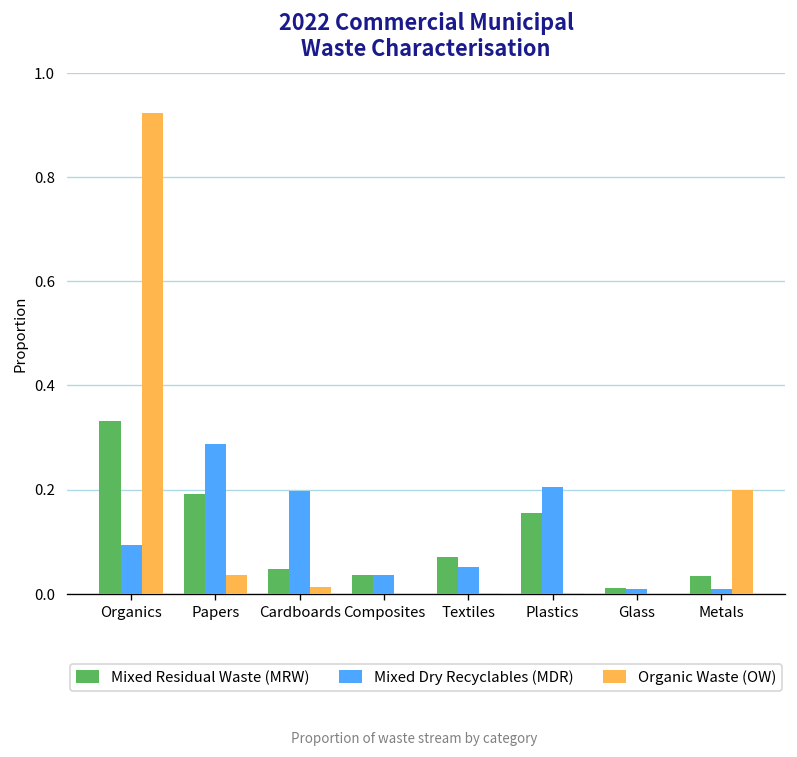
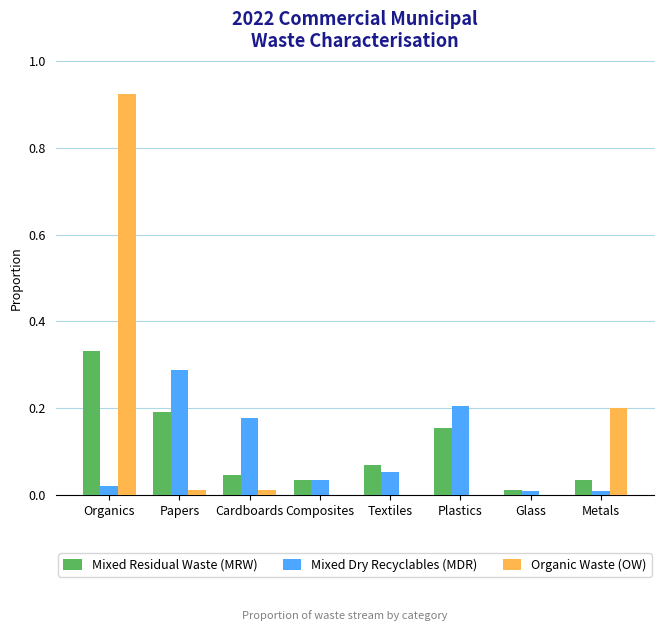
Mixed Dry Recyclables (MDR), Organics: 0.09 -> 0.02
Organic Waste (OW), Papers: 0.04 -> 0.01
Mixed Dry Recyclables (MDR), Cardboards: 0.20 -> 0.18
